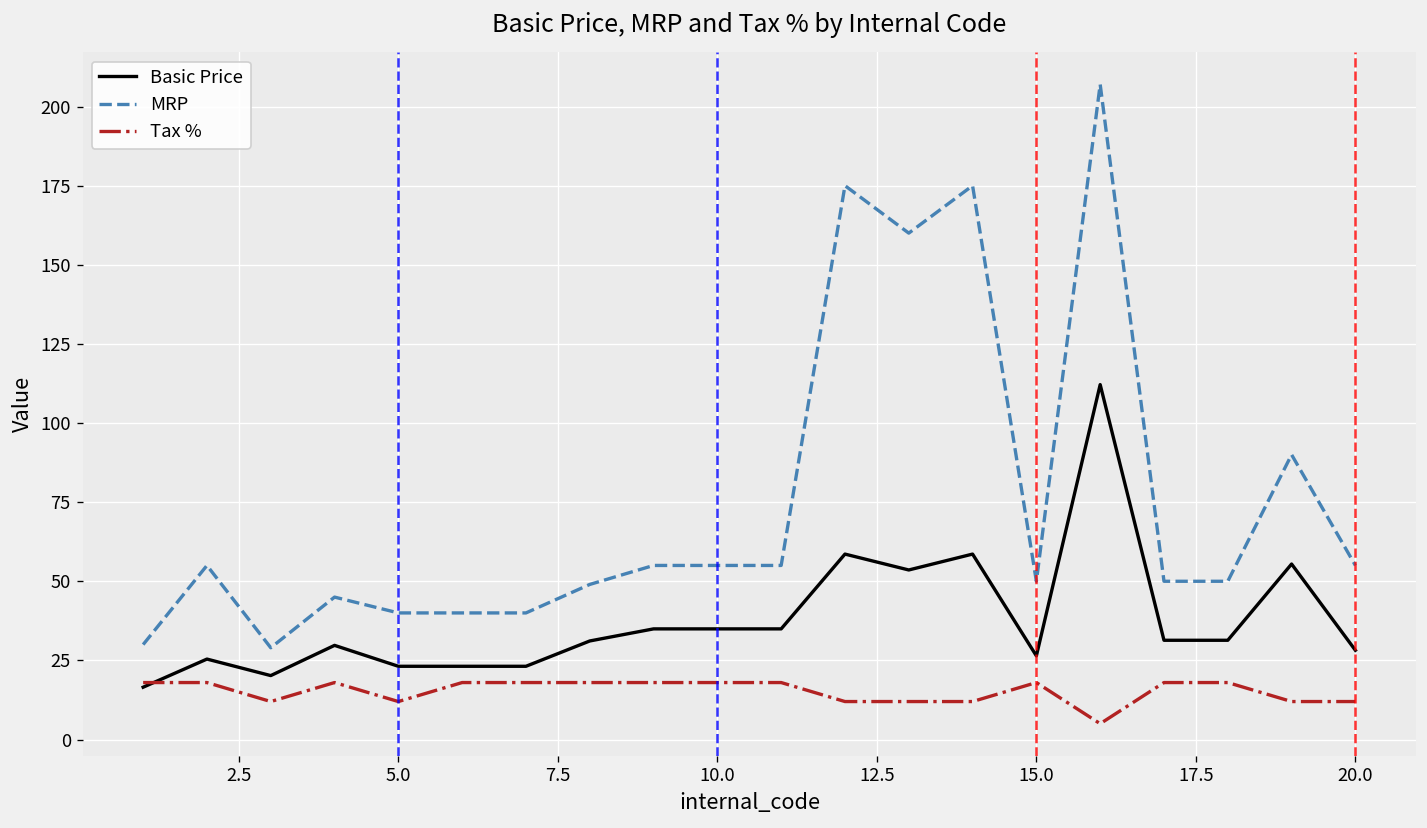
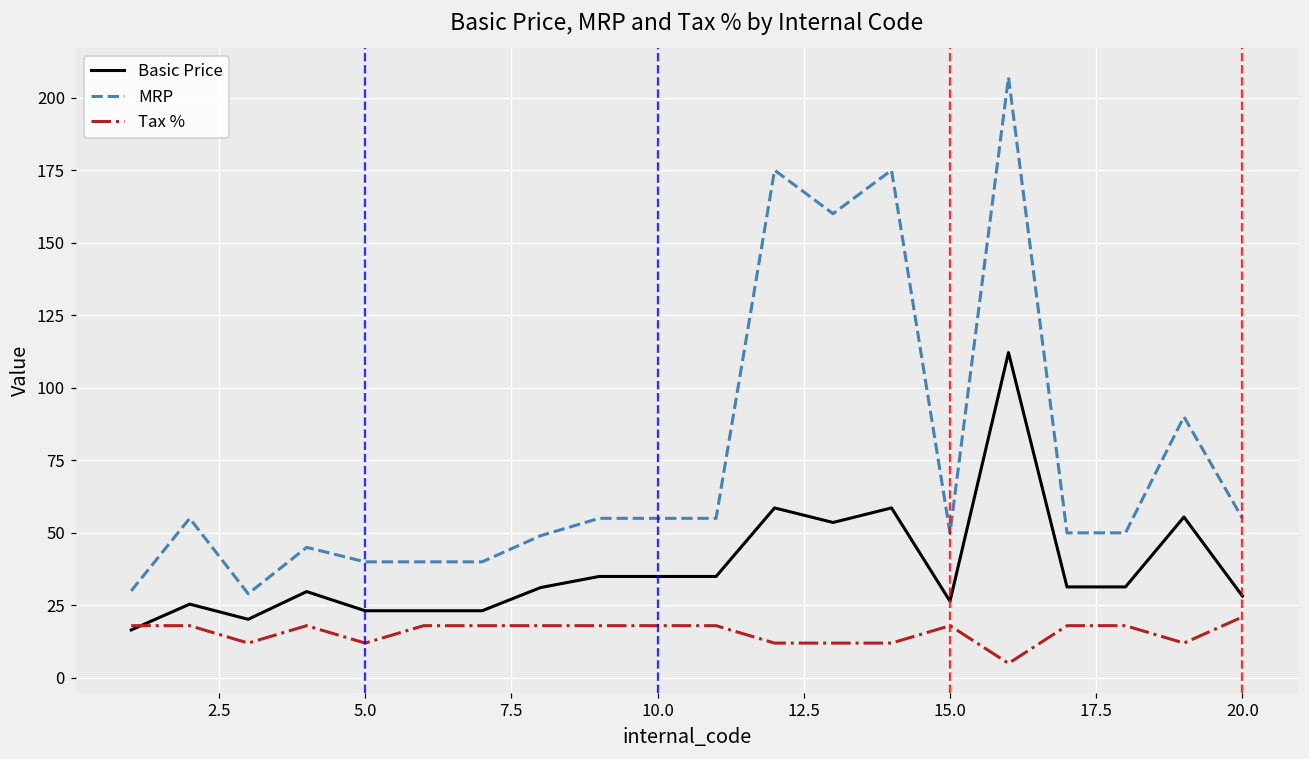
Tax %, 20.0: 12 -> 21
